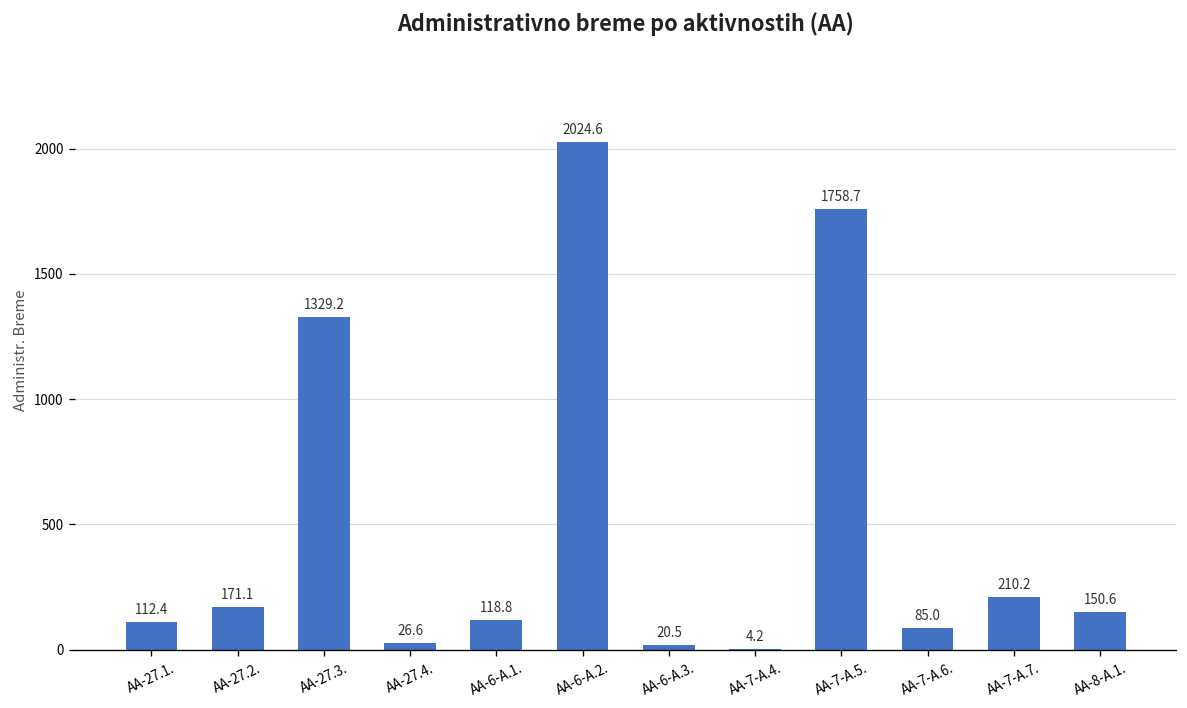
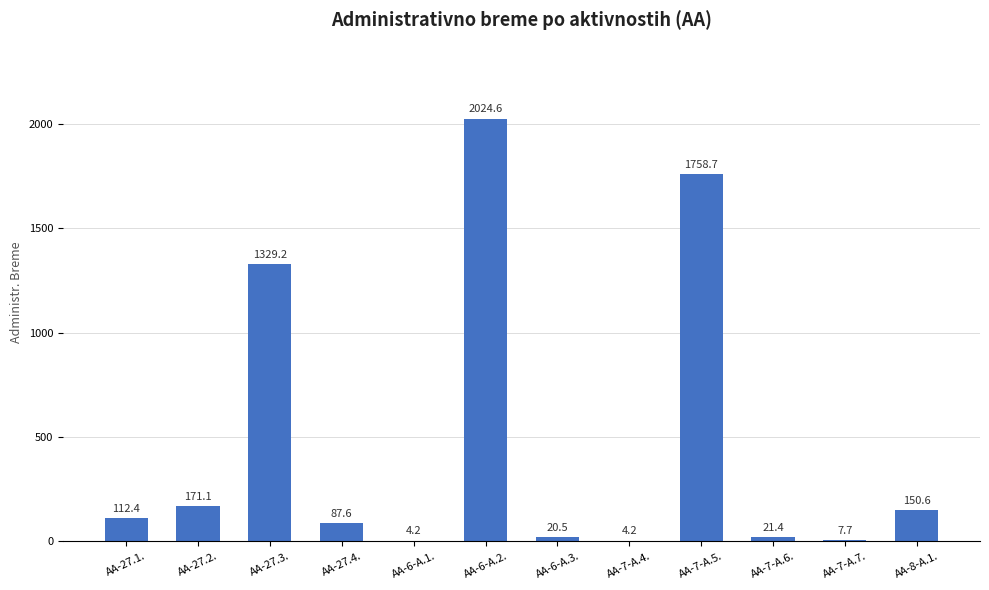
AA-27.4.: 26.6 -> 87.6
AA-6-A.1.: 118.8 -> 4.2
AA-7-A.6.: 85.0 -> 21.4
AA-7-A.7.: 210.2 -> 7.7
